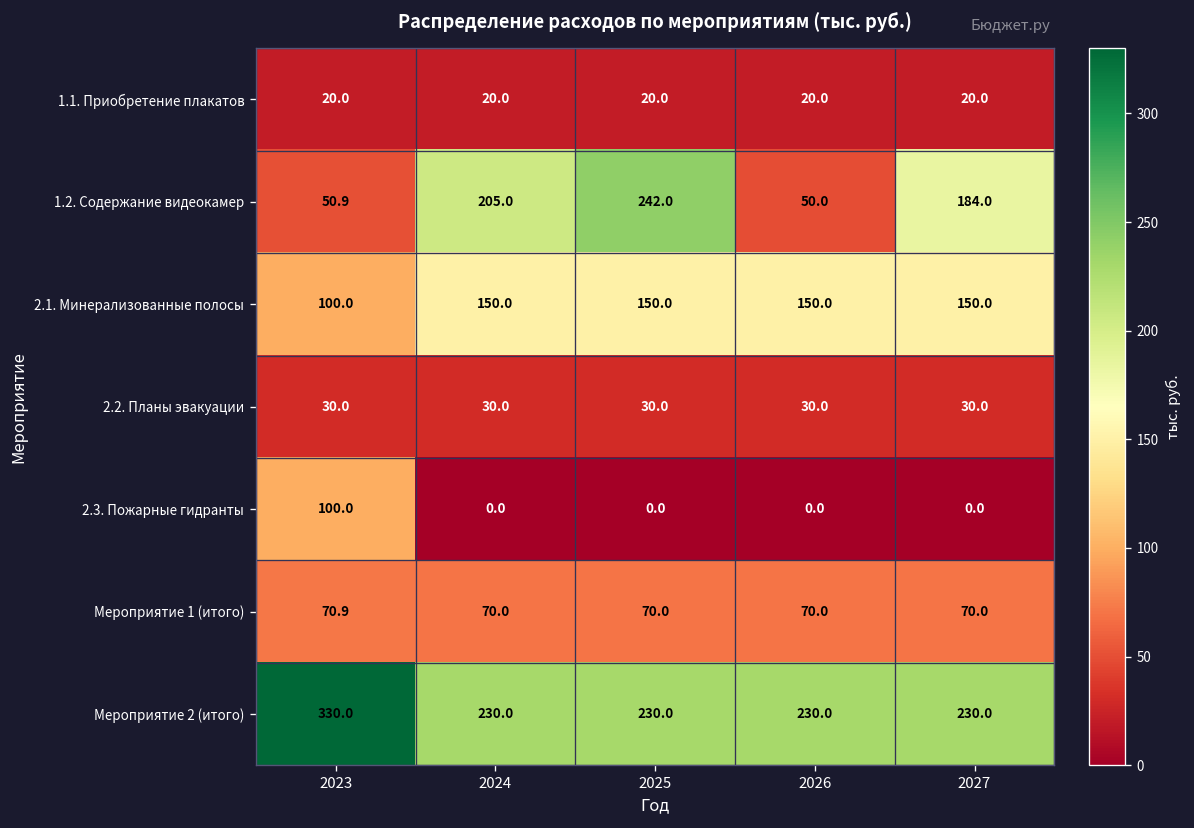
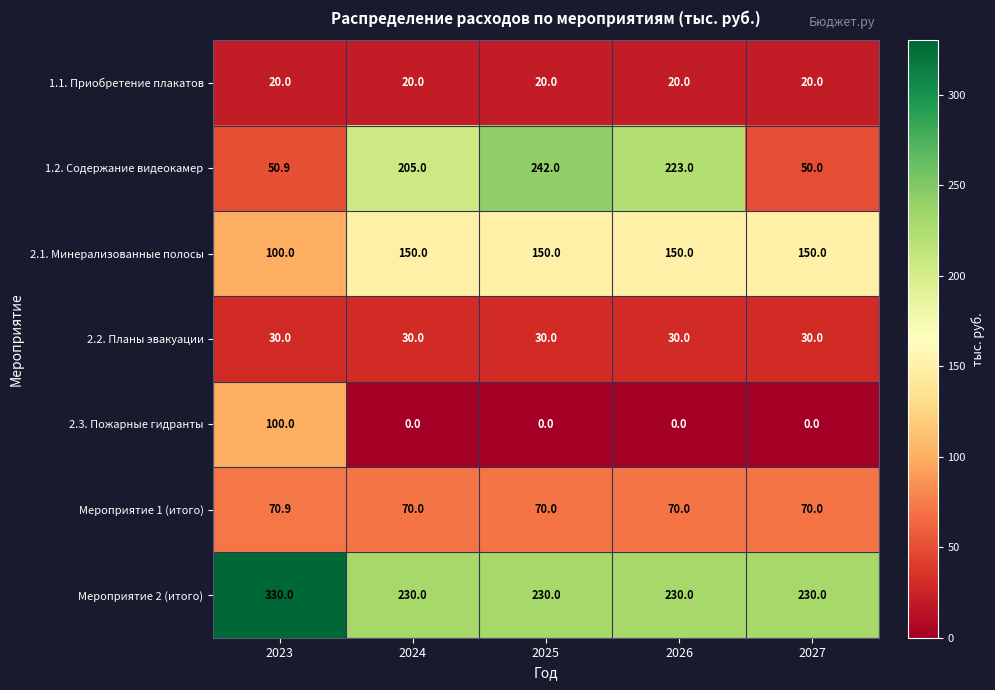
1.2. Содержание видеокамер, 2026: 50.0 -> 223.0
1.2. Содержание видеокамер, 2027: 184.0 -> 50.0
